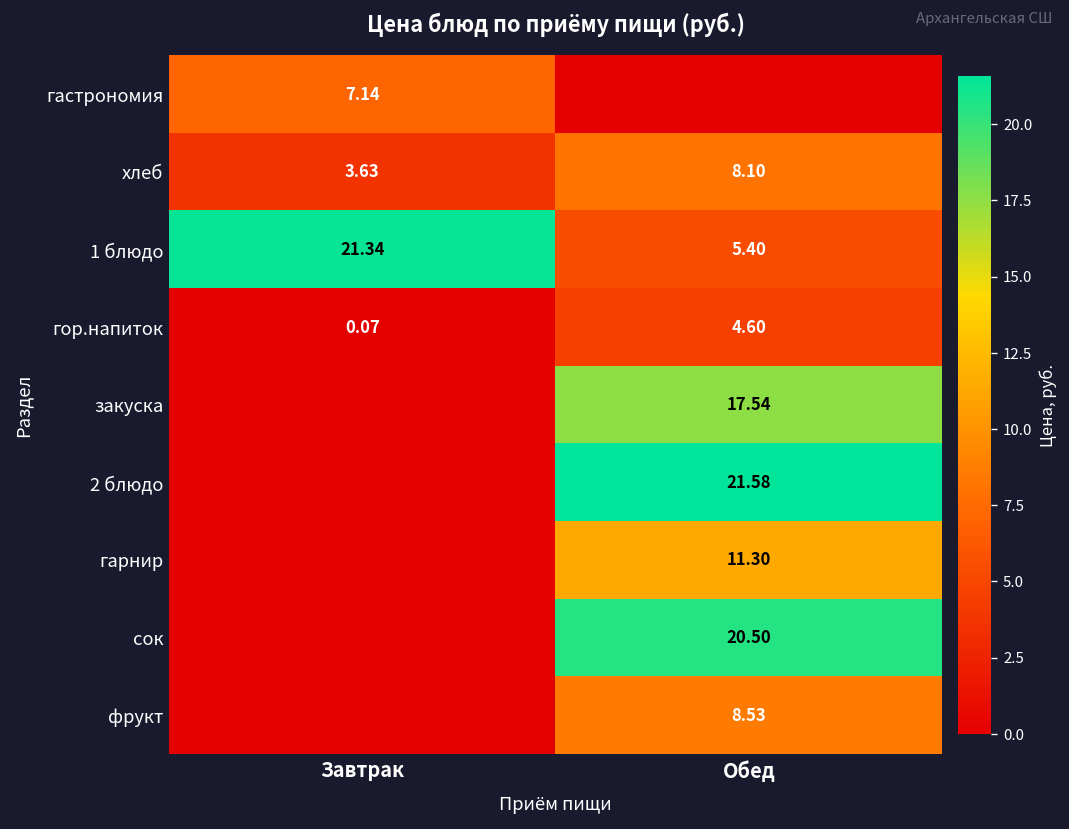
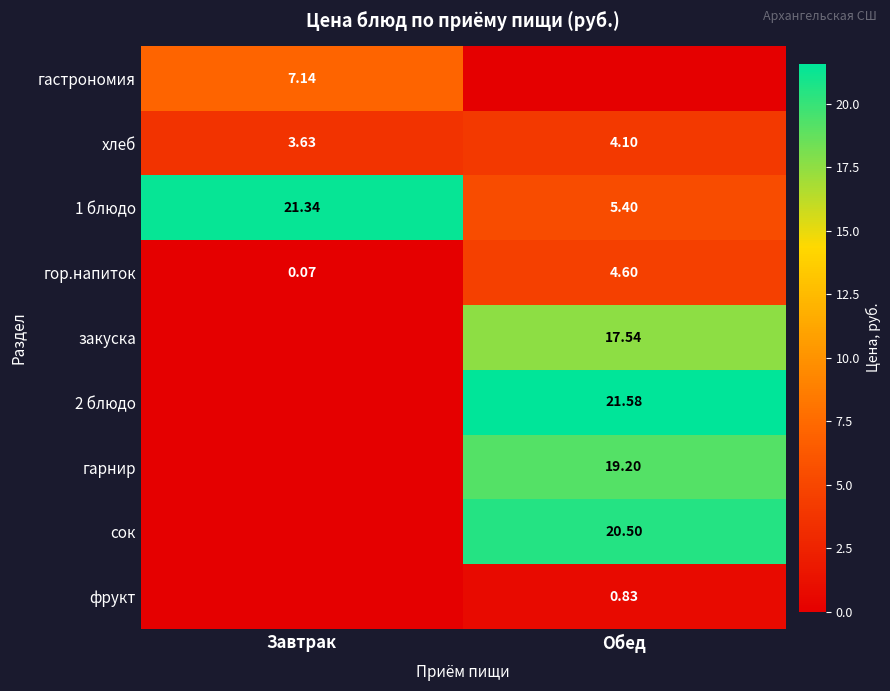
хлеб, Обед: 8.10 -> 4.10
гарнир, Обед: 11.30 -> 19.20
фрукт, Обед: 8.53 -> 0.83
